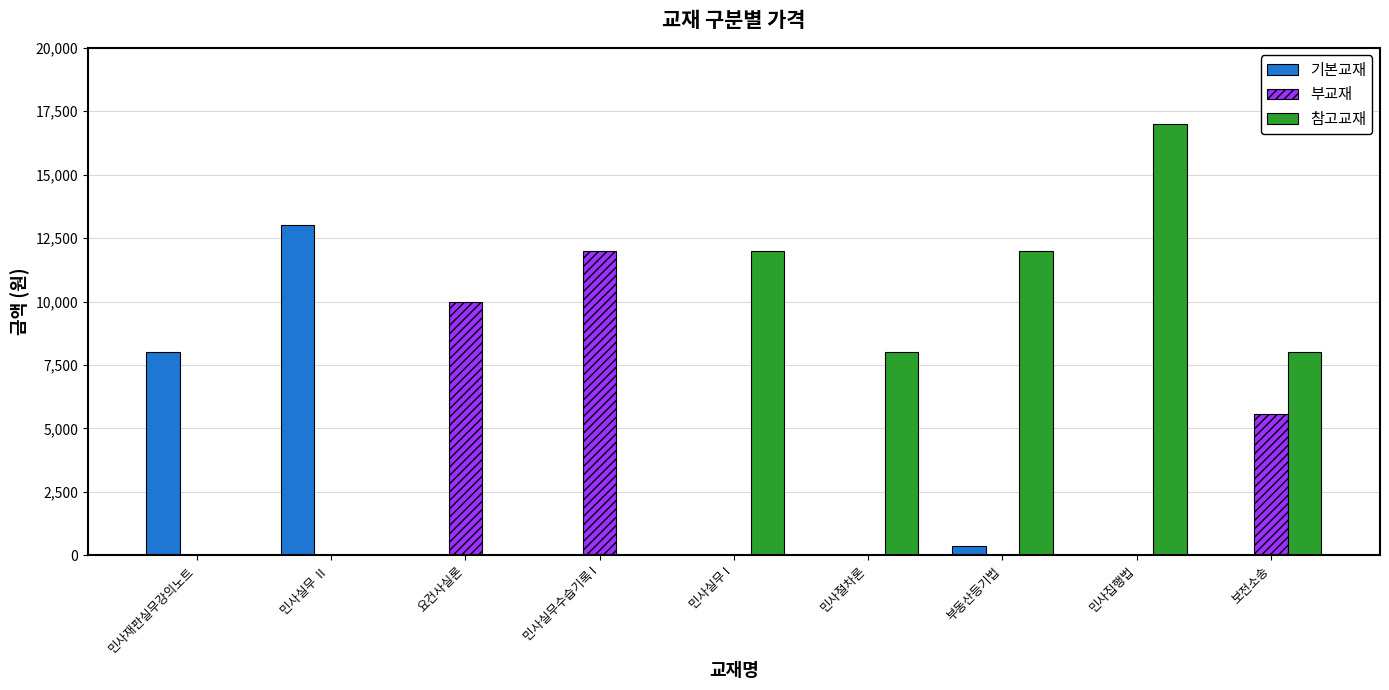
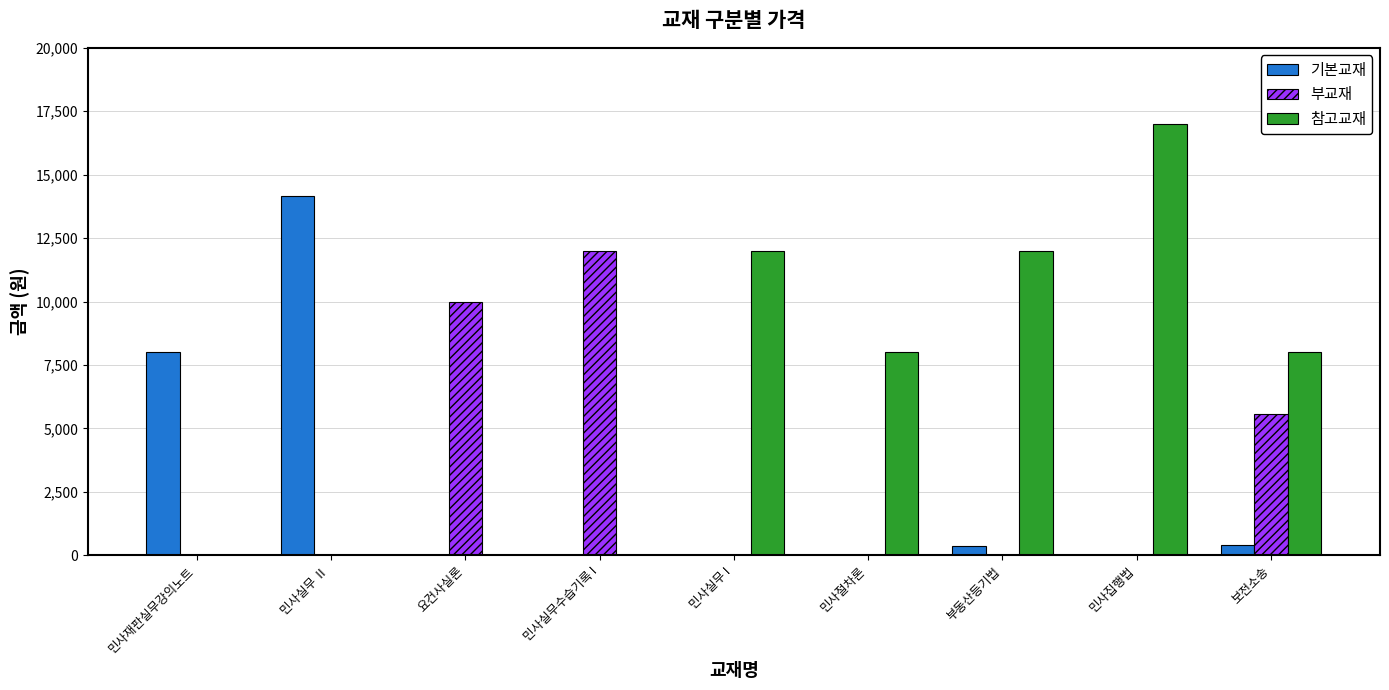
기본교재, 민사실무 Ⅱ: 13,000 -> 14,200
기본교재, 보전소송: 0 -> 400
